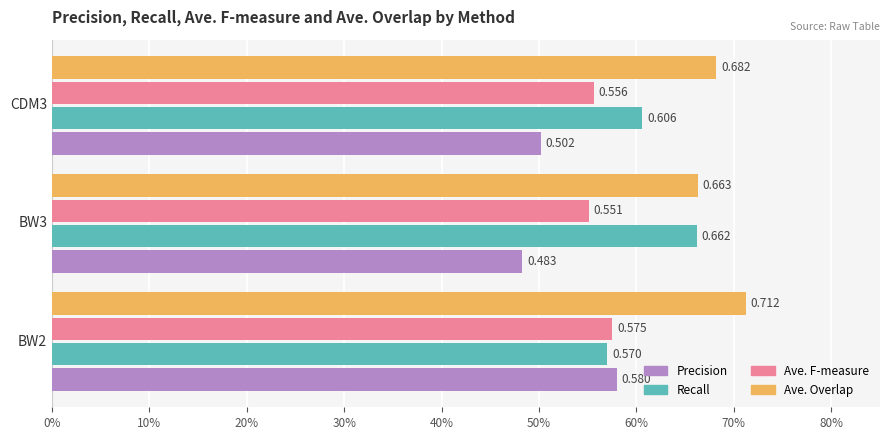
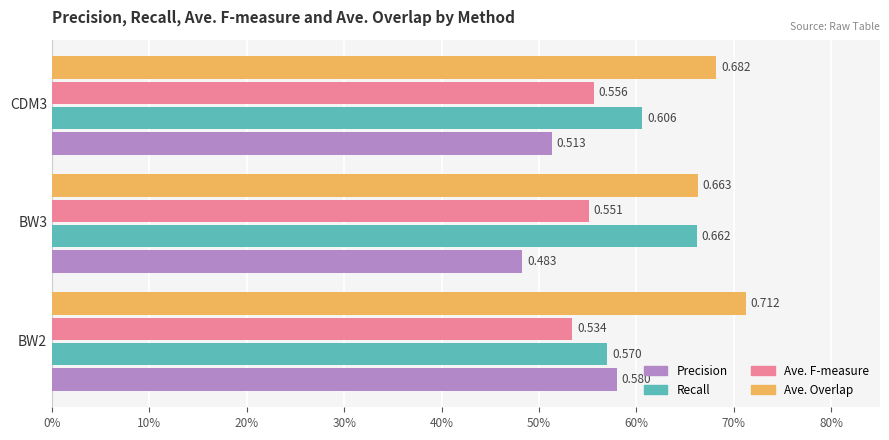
Precision, CDM3: 0.502 -> 0.513
Ave. F-measure, BW2: 0.575 -> 0.534
